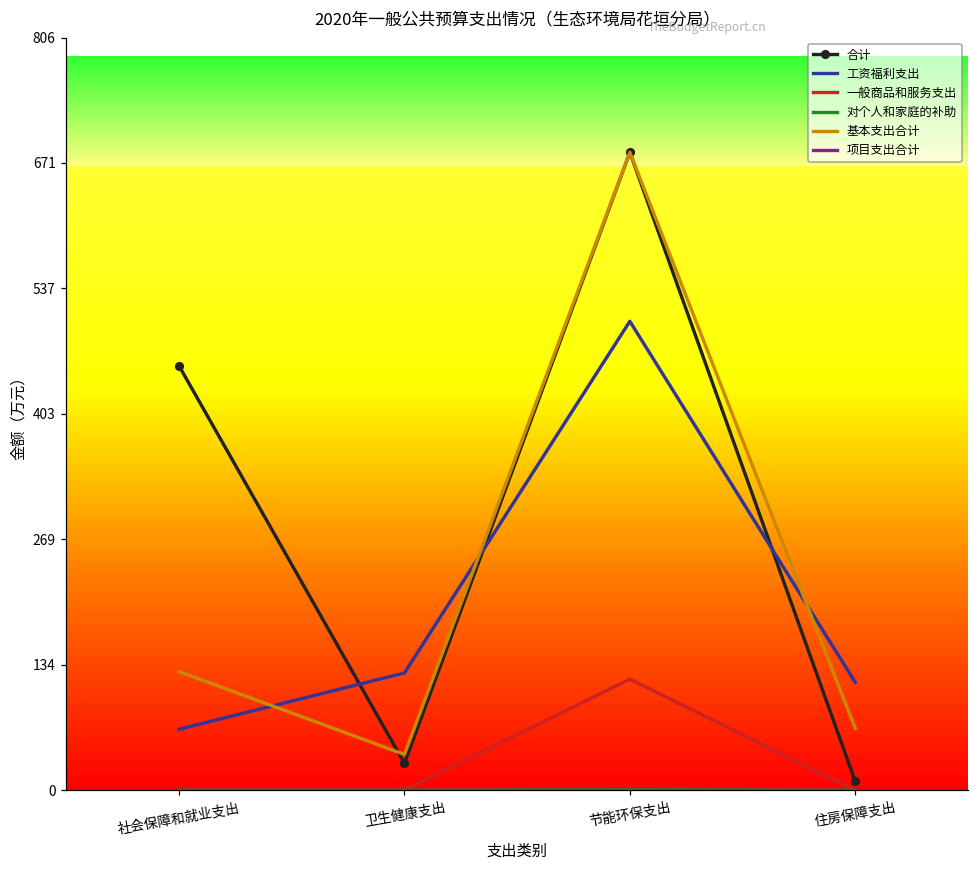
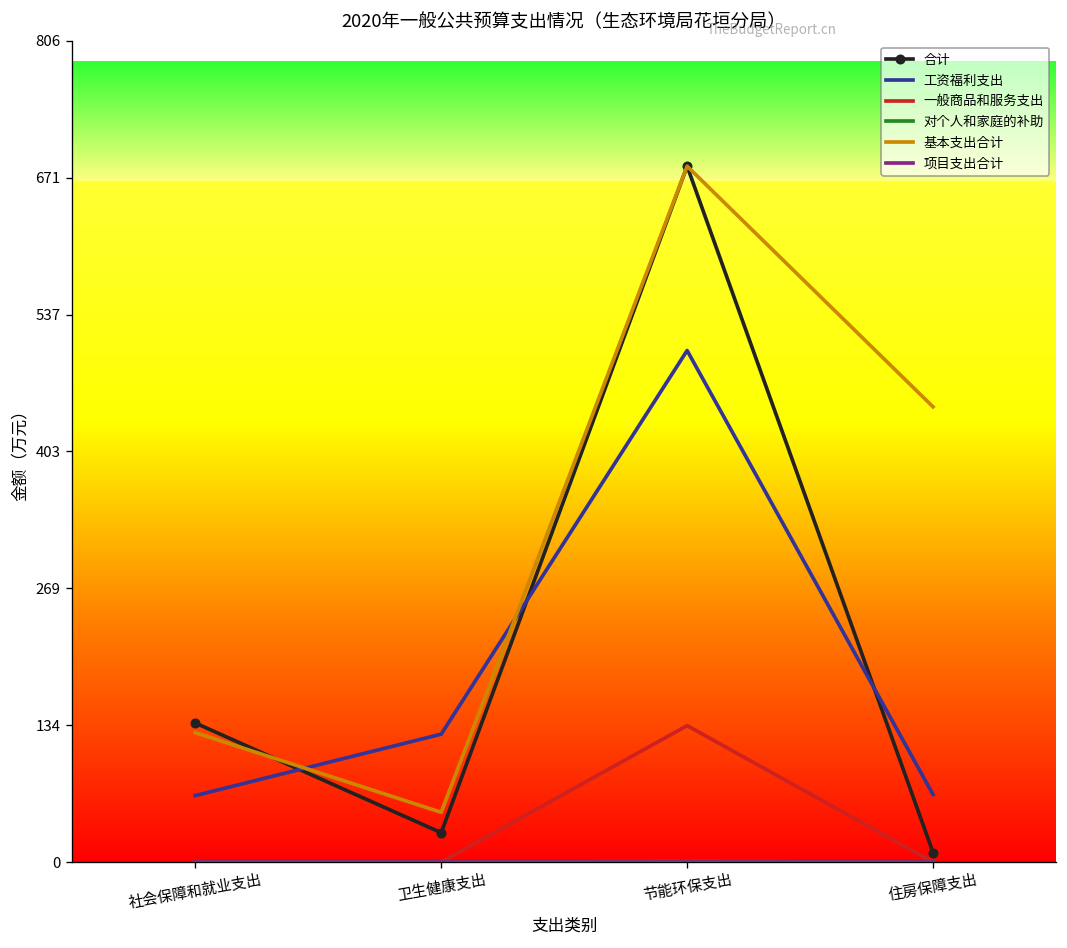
合计, 社会保障和就业支出: 450 -> 140
基本支出合计, 卫生健康支出: 40 -> 50
一般商品和服务支出, 节能环保支出: 120 -> 130
工资福利支出, 住房保障支出: 120 -> 70
基本支出合计, 住房保障支出: 70 -> 450
